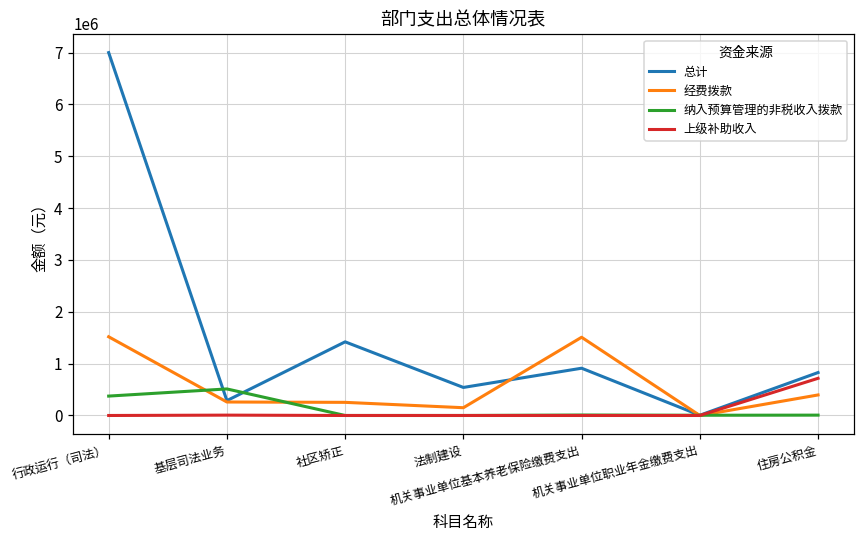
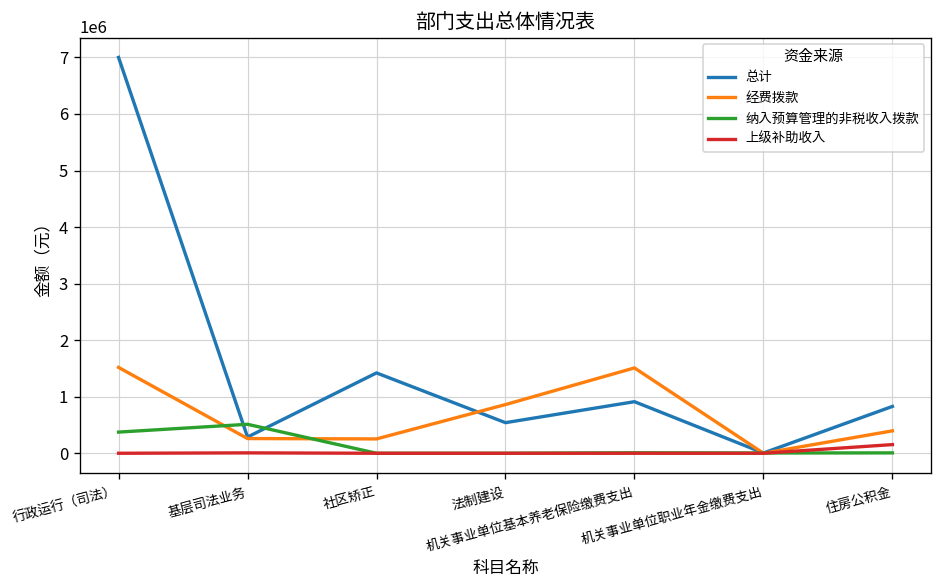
经费拨款, 法制建设: 200000 -> 900000
上级补助收入, 住房公积金: 700000 -> 200000
